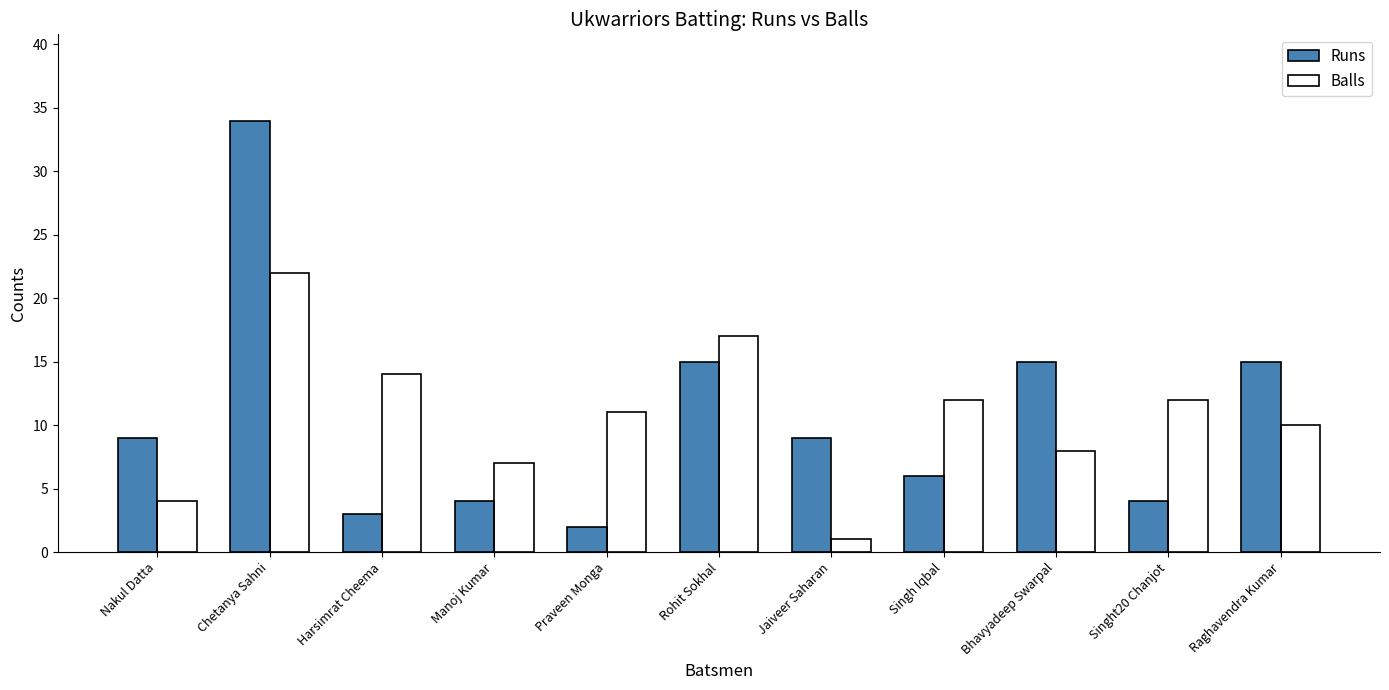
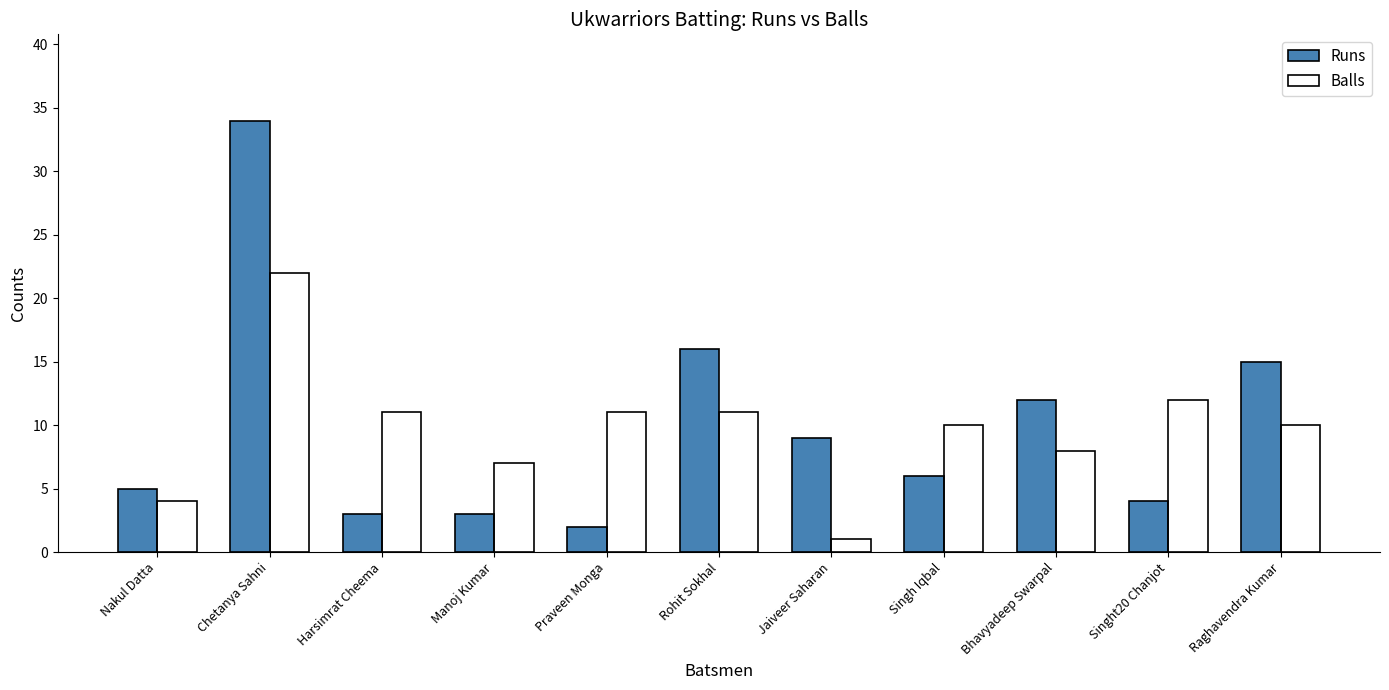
Runs, Nakul Datta: 9 -> 5
Balls, Harsimrat Cheema: 14 -> 11
Runs, Manoj Kumar: 4 -> 3
Runs, Rohit Sokhal: 15 -> 16
Balls, Rohit Sokhal: 17 -> 11
Balls, Singh Iqbal: 12 -> 10
Runs, Bhavyadeep Swarpal: 15 -> 12
